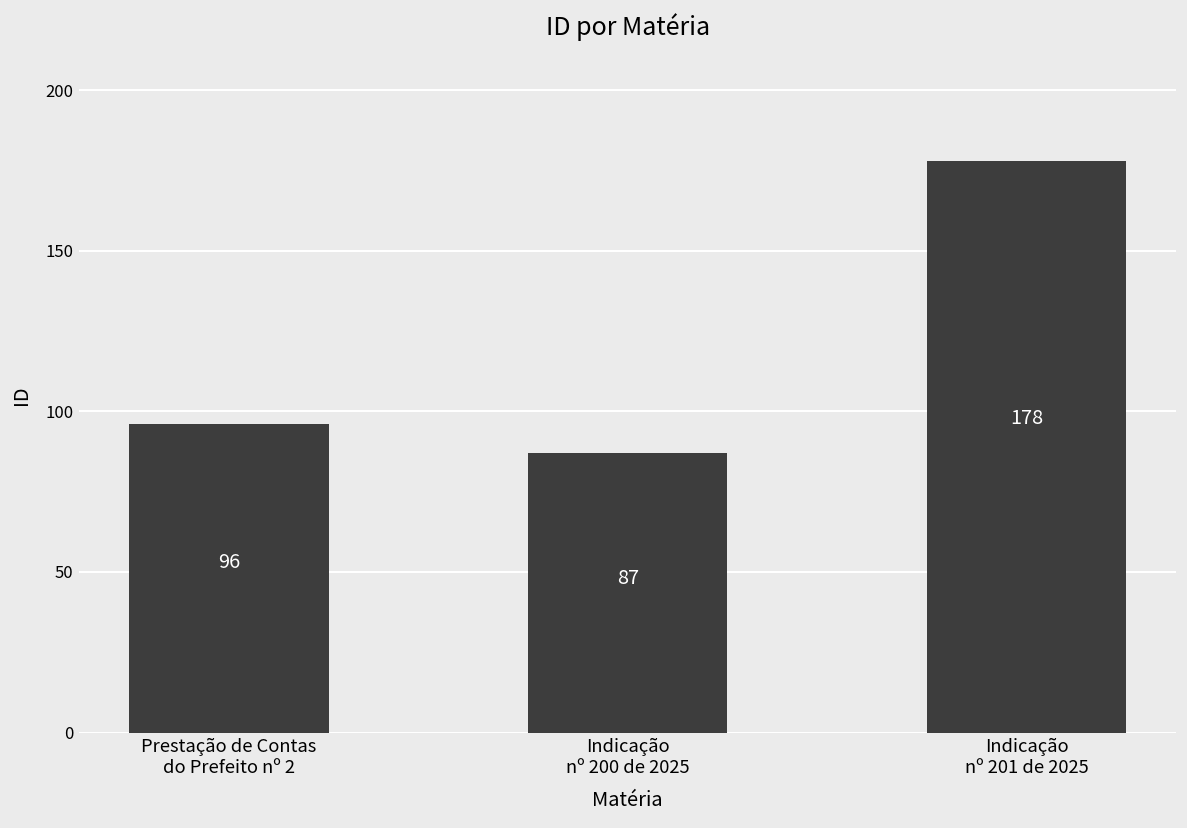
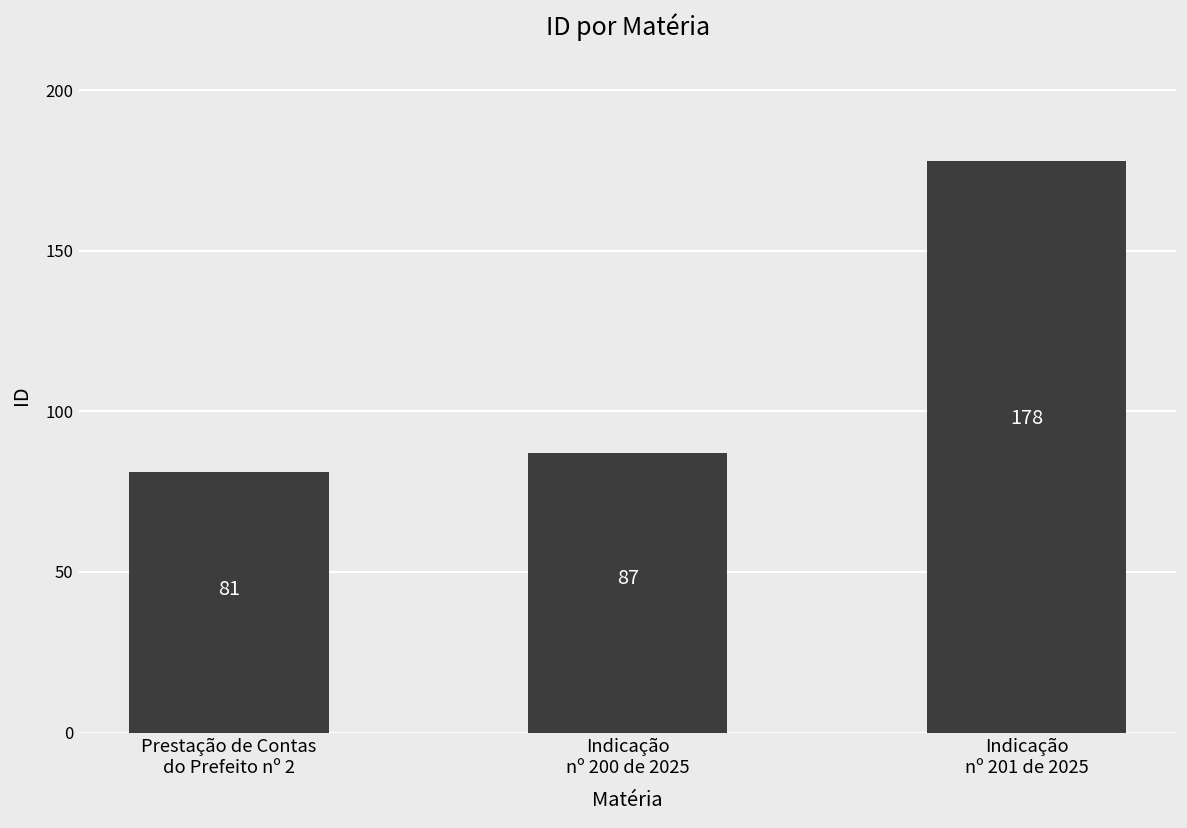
Prestação de Contas do Prefeito nº 2: 96 -> 81
